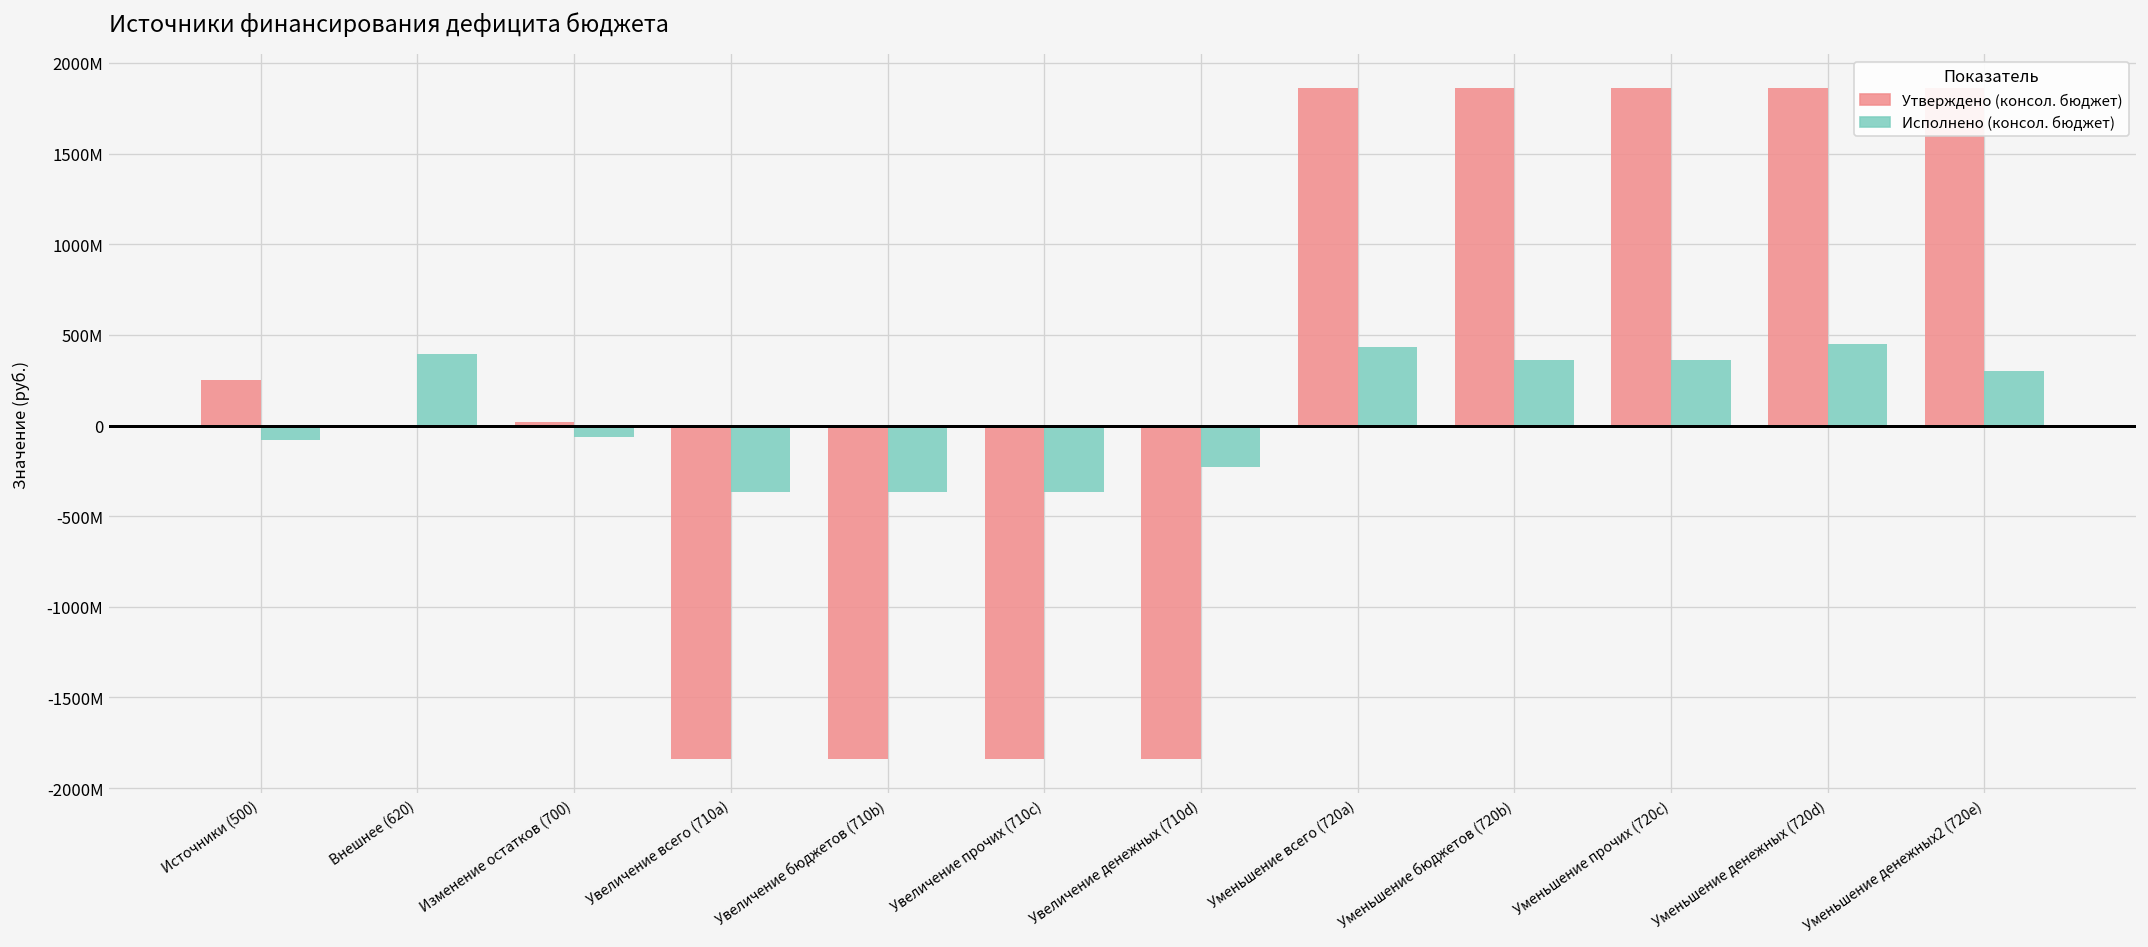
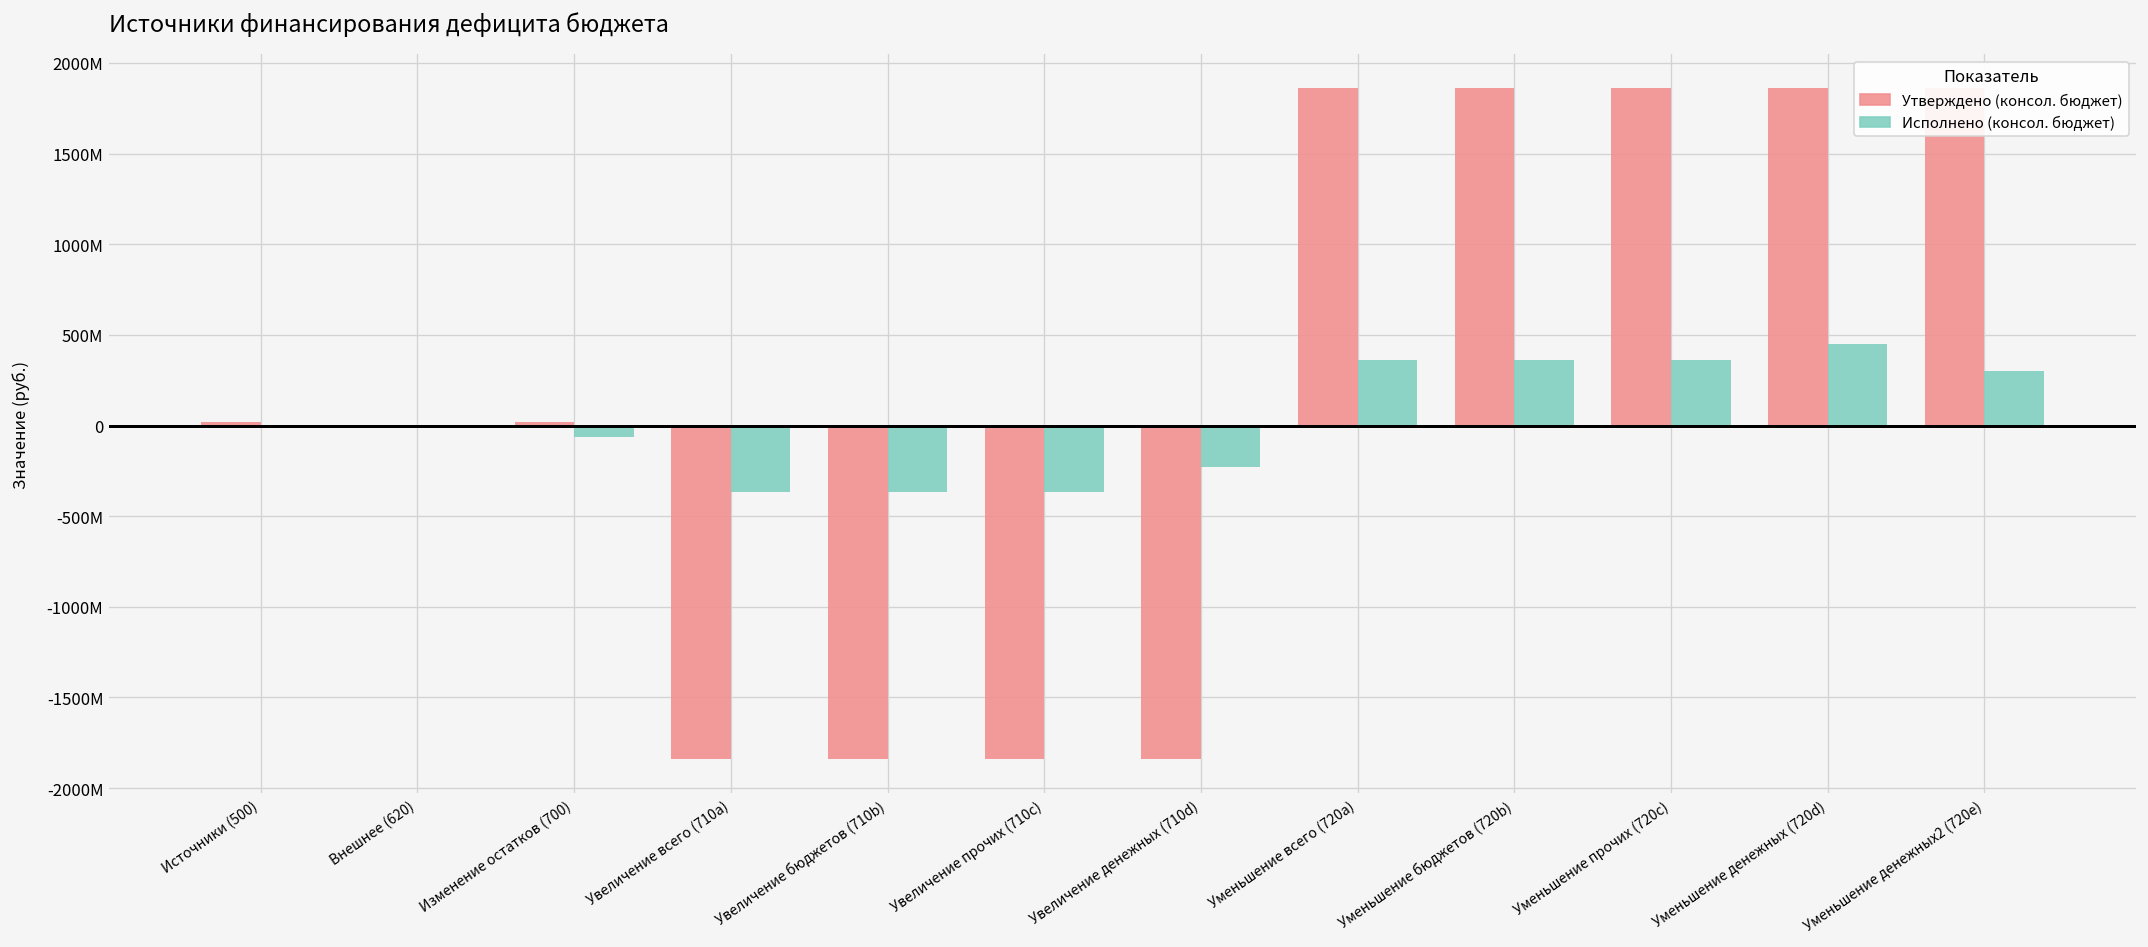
Утверждено (консол. бюджет), Источники (500): 250000000 -> 20000000
Исполнено (консол. бюджет), Источники (500): -80000000 -> -10000000
Исполнено (консол. бюджет), Внешнее (620): 390000000 -> 0
Исполнено (консол. бюджет), Уменьшение всего (720a): 440000000 -> 360000000
